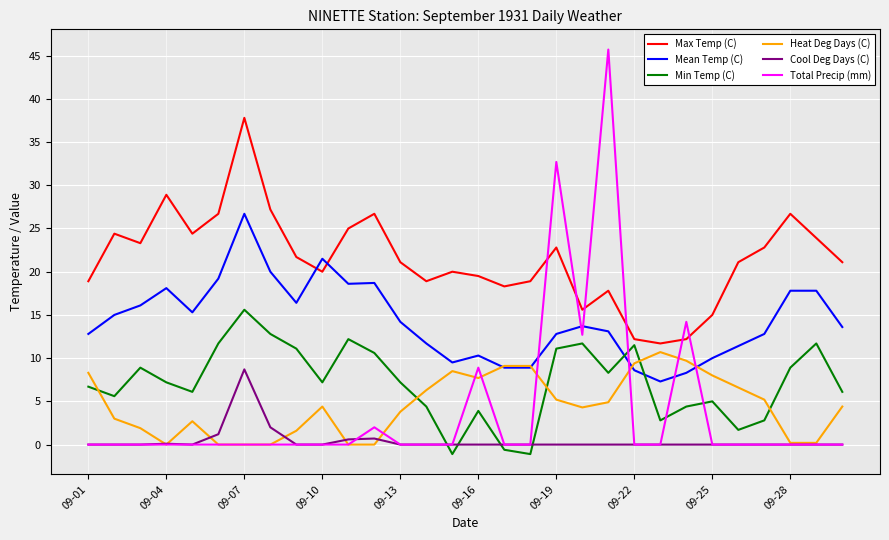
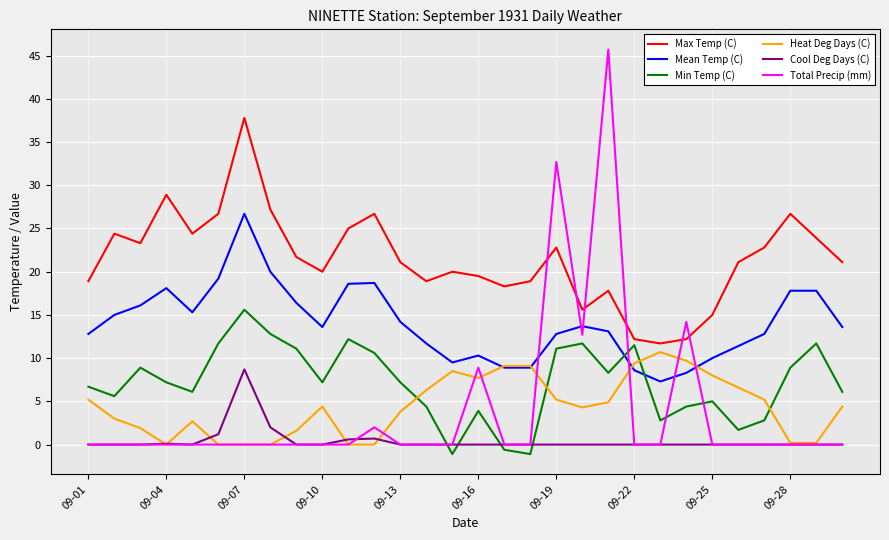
Heat Deg Days (C), 09-01: 8 -> 5
Mean Temp (C), 09-10: 22 -> 14
